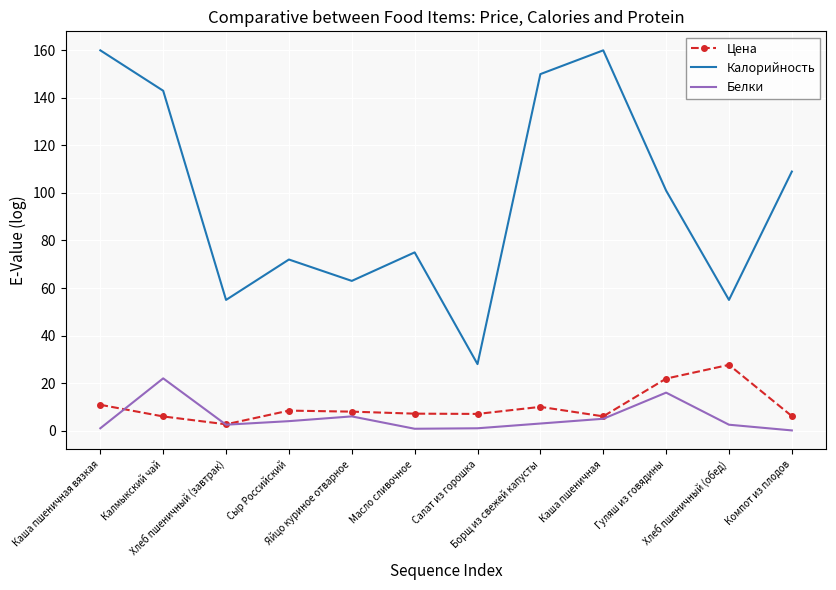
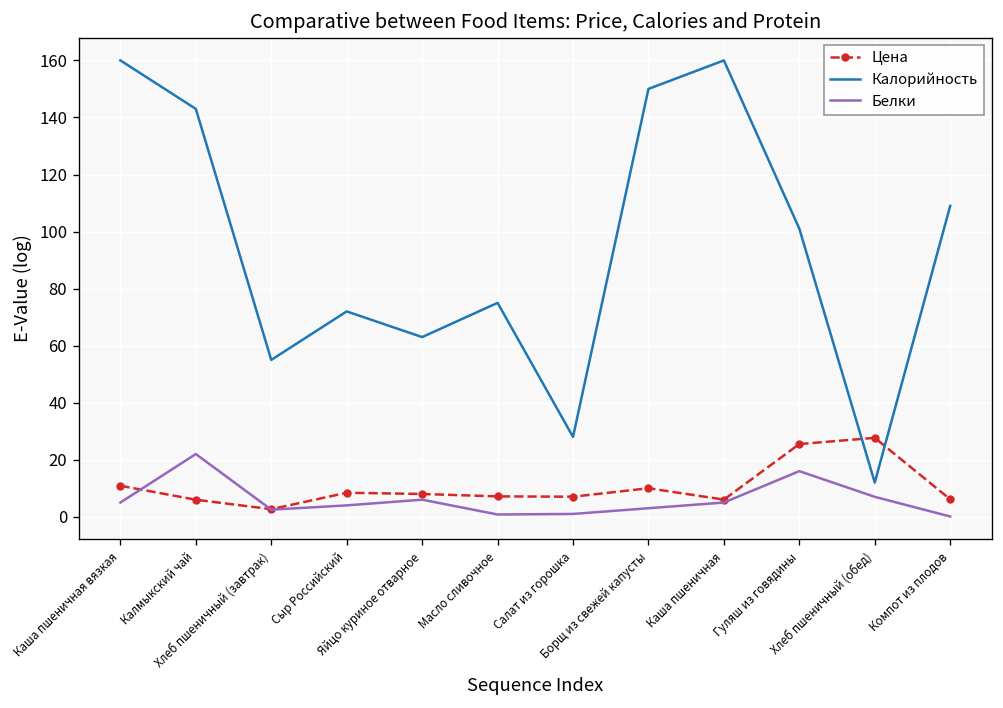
Белки, Каша пшеничная вязкая: 1 -> 5
Цена, Гуляш из говядины: 22 -> 26
Калорийность, Хлеб пшеничный (обед): 55 -> 12
Белки, Хлеб пшеничный (обед): 3 -> 7
